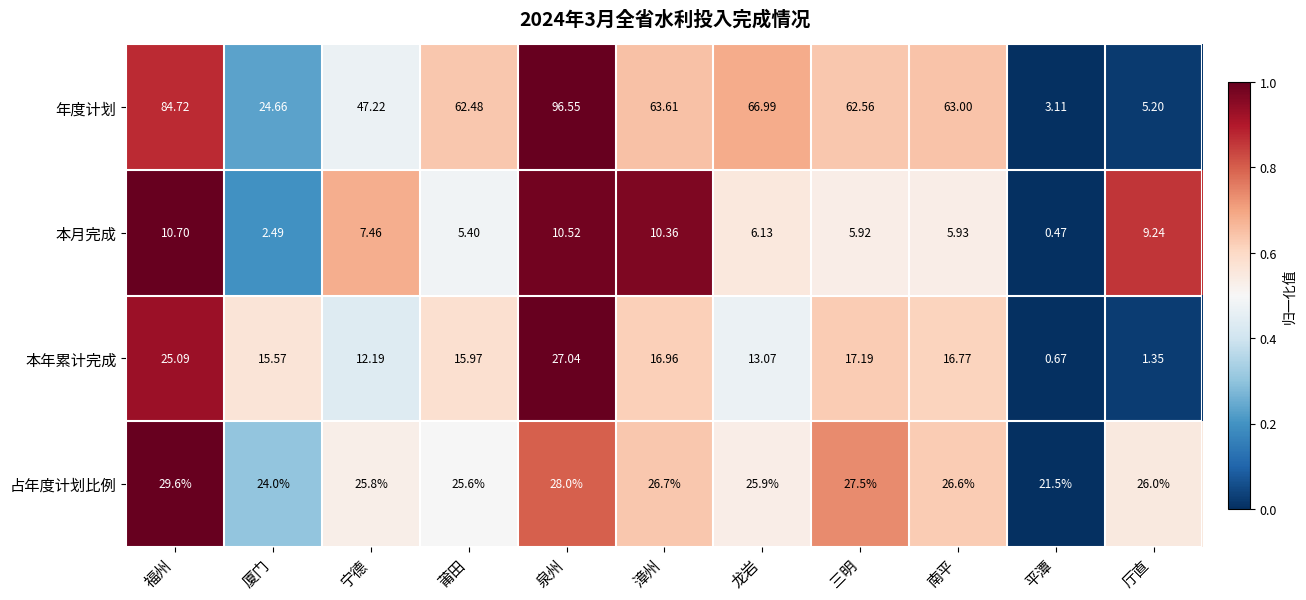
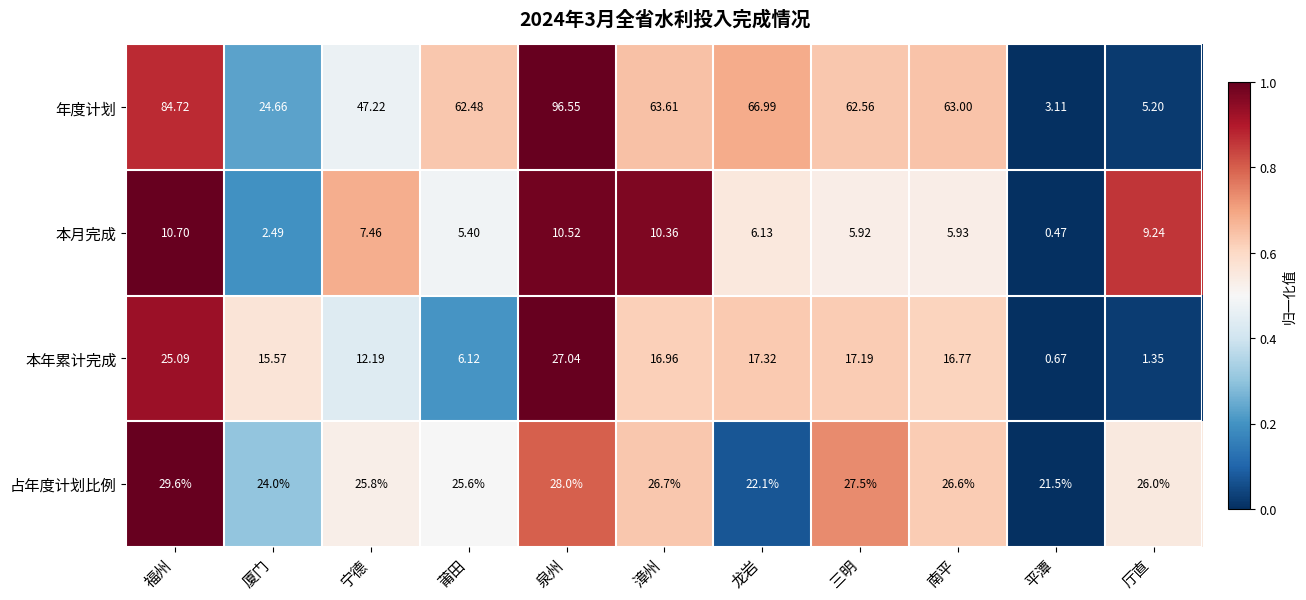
本年累计完成, 莆田: 15.97 -> 6.12
本年累计完成, 龙岩: 13.07 -> 17.32
占年度计划比例, 龙岩: 25.9% -> 22.1%
